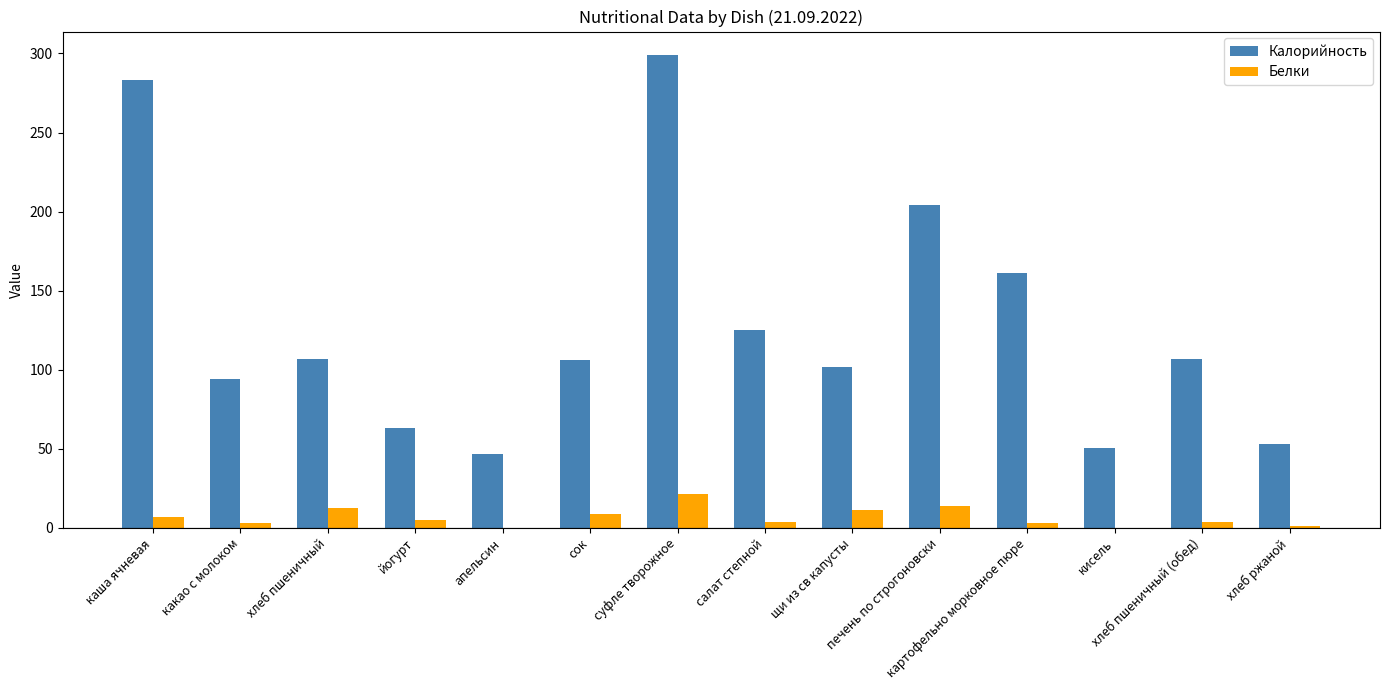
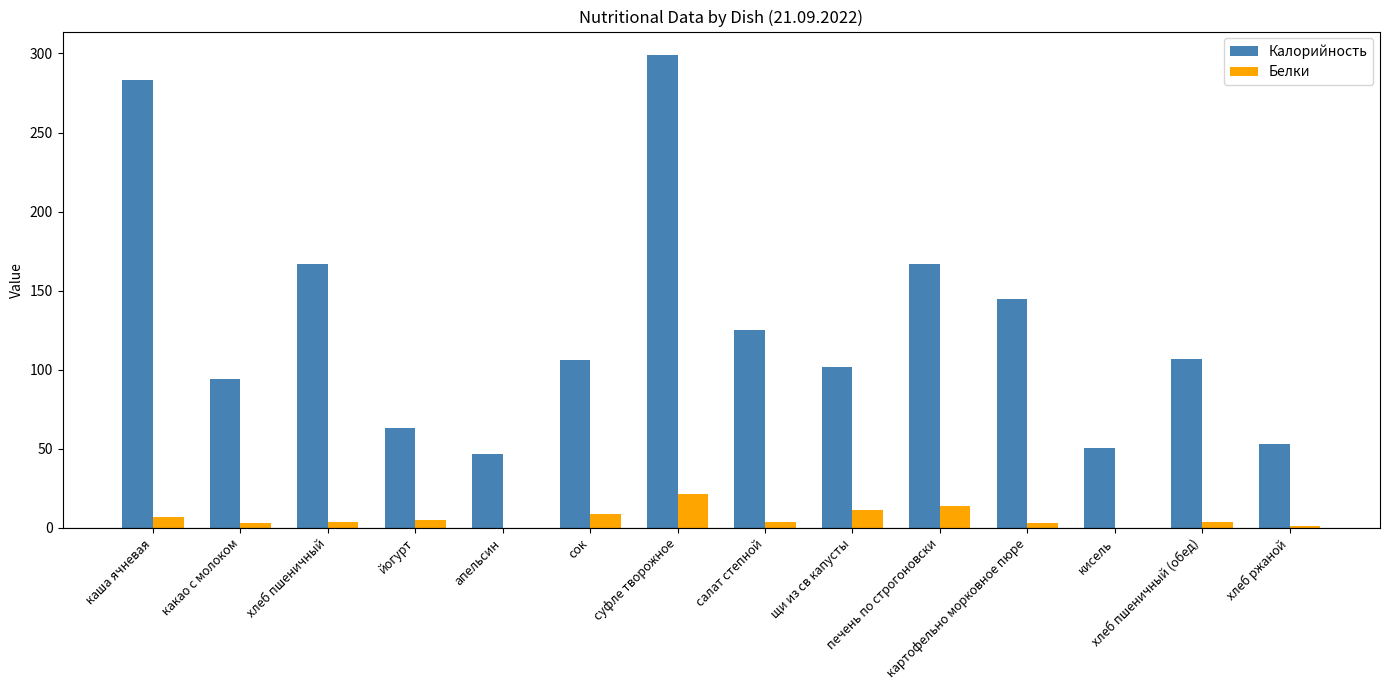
Калорийность, хлеб пшеничный: 107 -> 167
Белки, хлеб пшеничный: 13 -> 4
Калорийность, печень по строгоновски: 204 -> 167
Калорийность, картофельно морковное пюре: 161 -> 145
